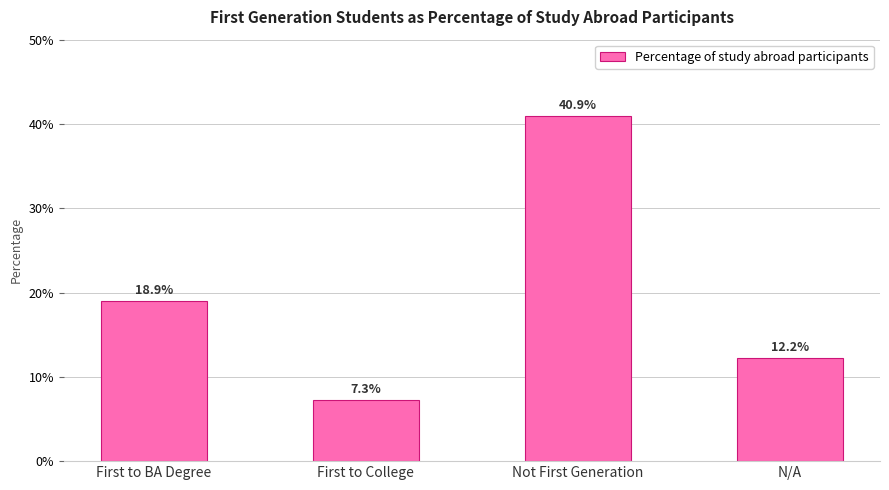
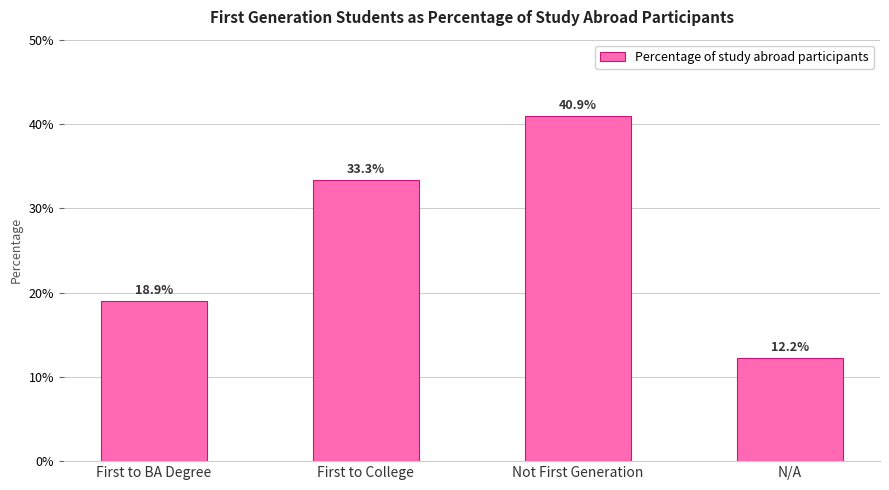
First to College: 7.3% -> 33.3%
